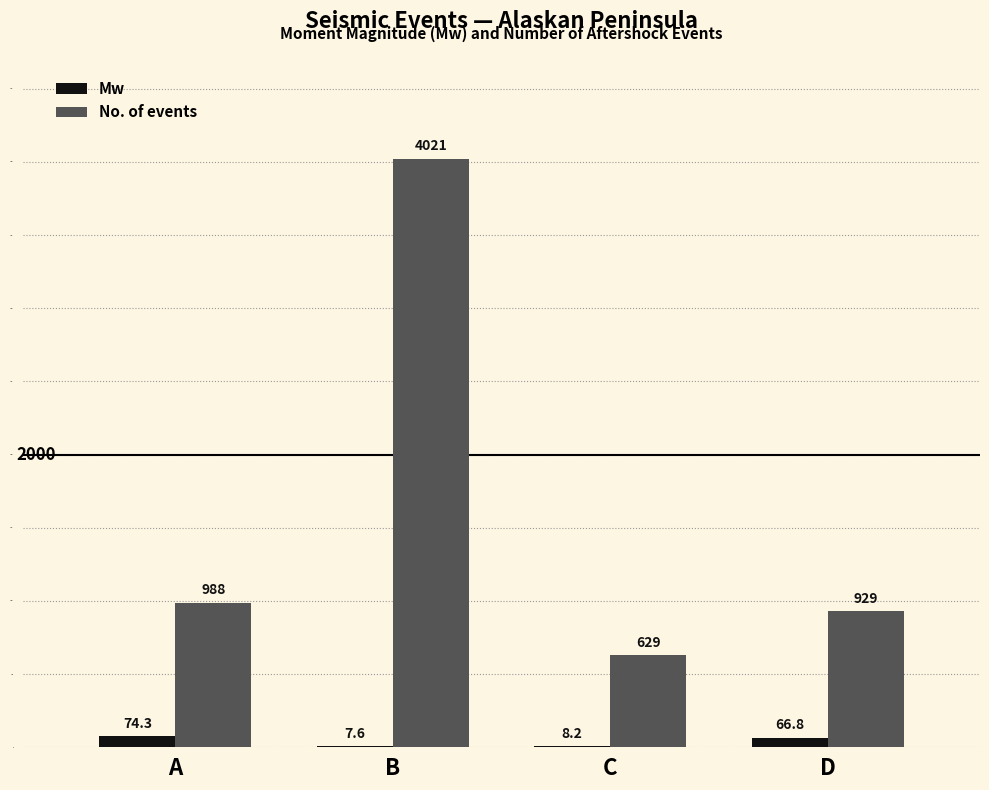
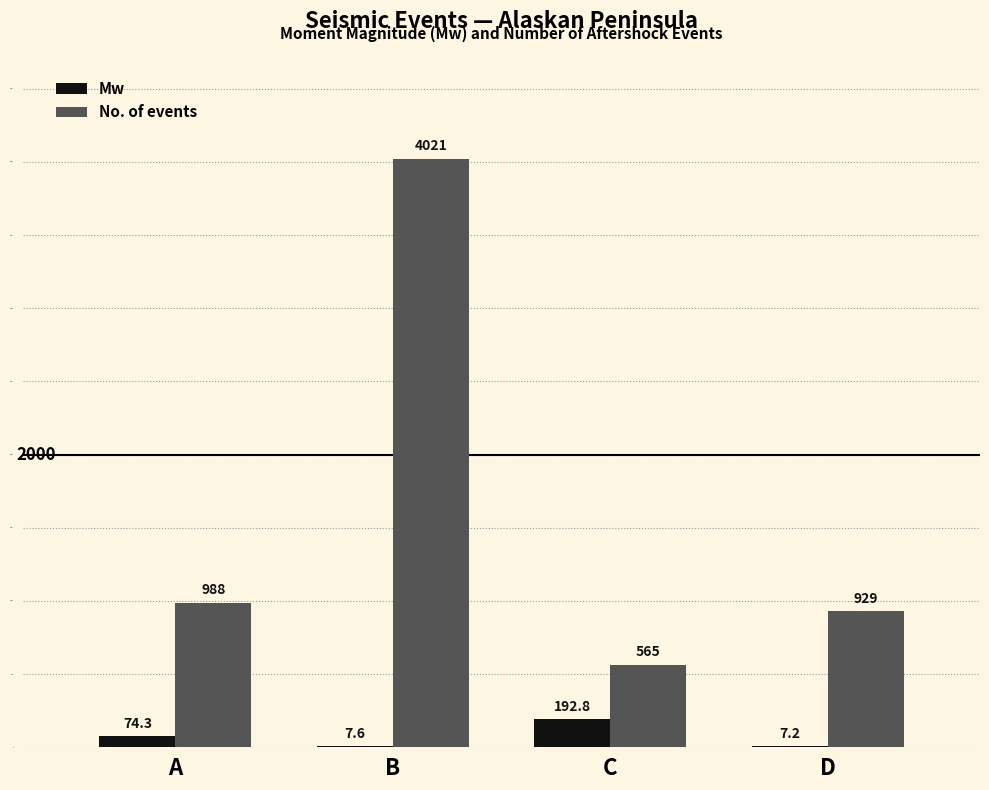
Mw, C: 8.2 -> 192.8
No. of events, C: 629 -> 565
Mw, D: 66.8 -> 7.2
